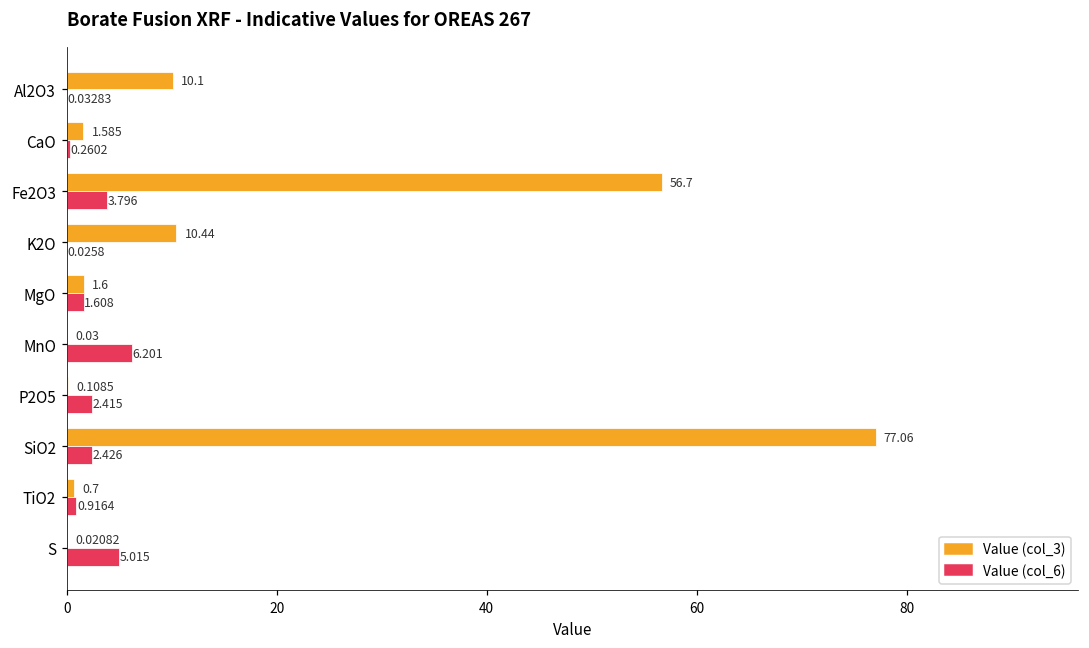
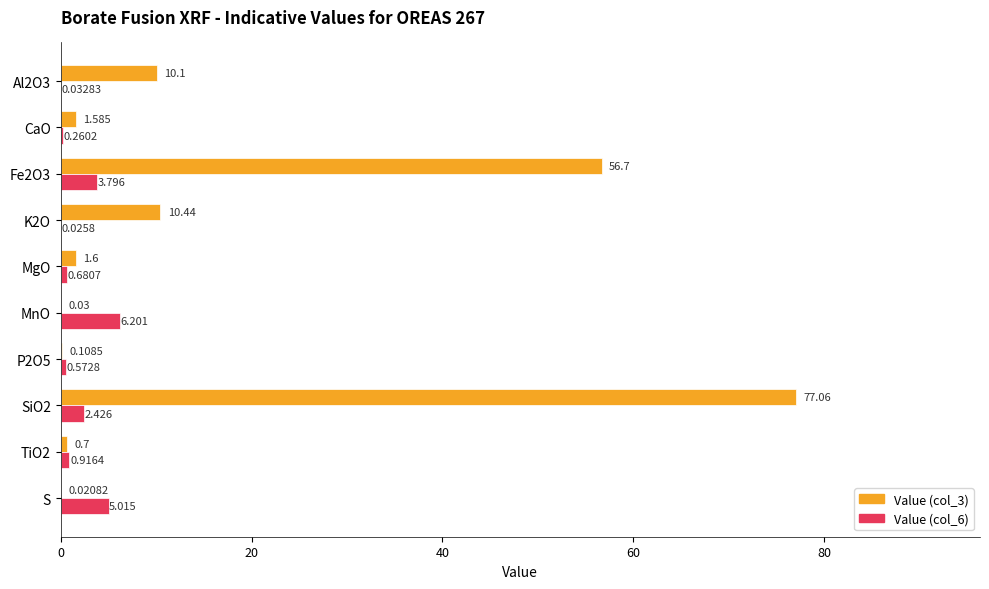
Value (col_6), MgO: 1.608 -> 0.6807
Value (col_6), P2O5: 2.415 -> 0.5728
